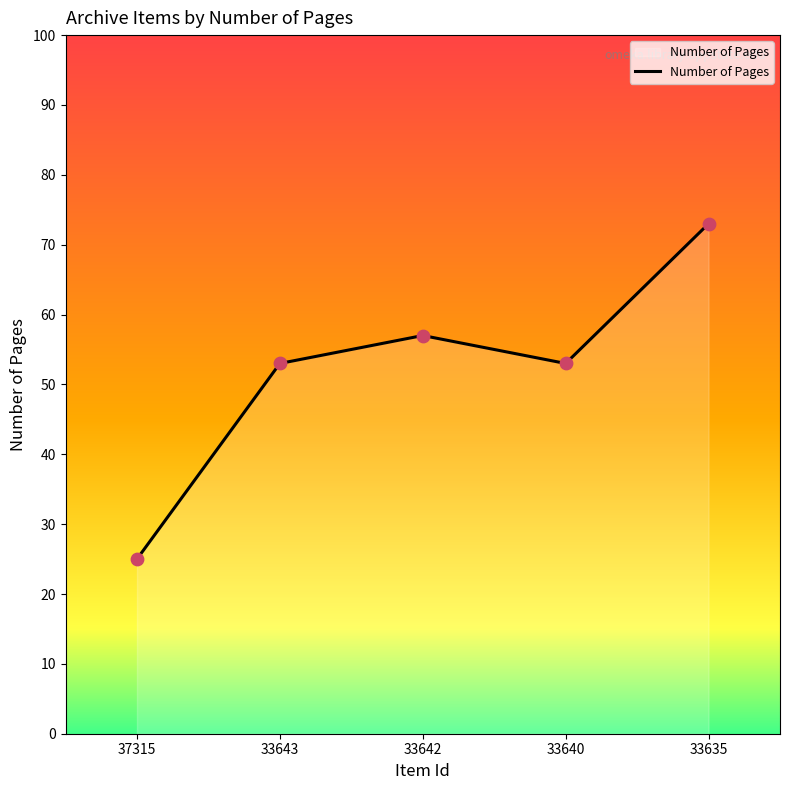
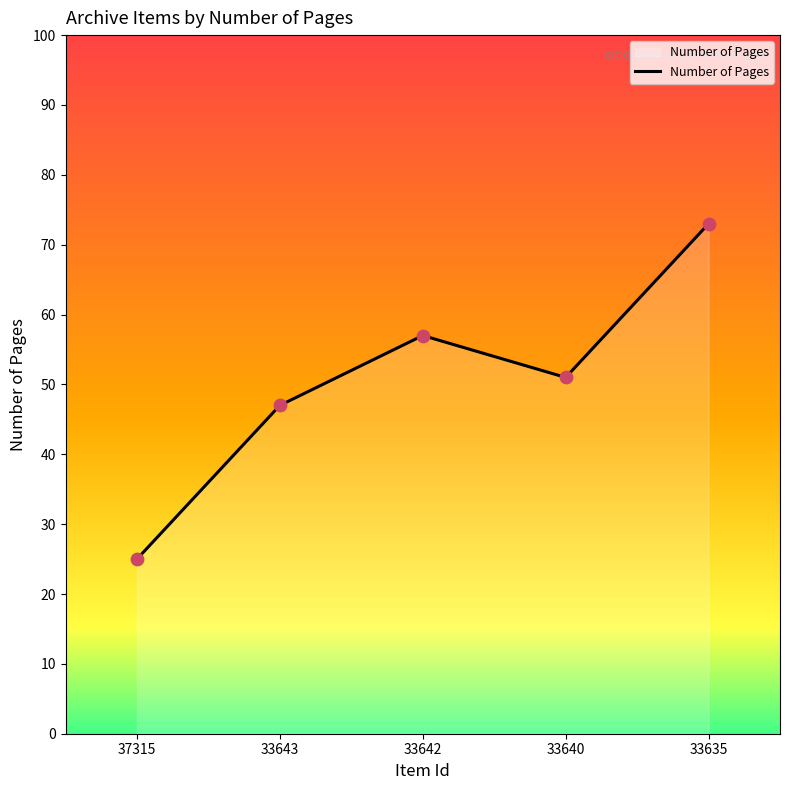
33643: 53 -> 47
33640: 53 -> 51
